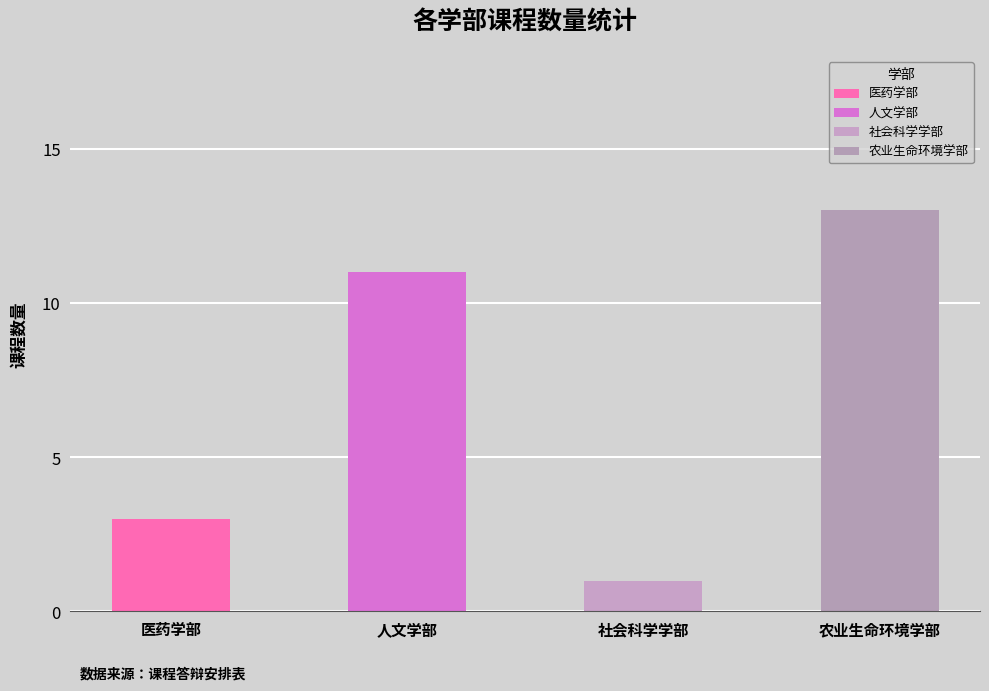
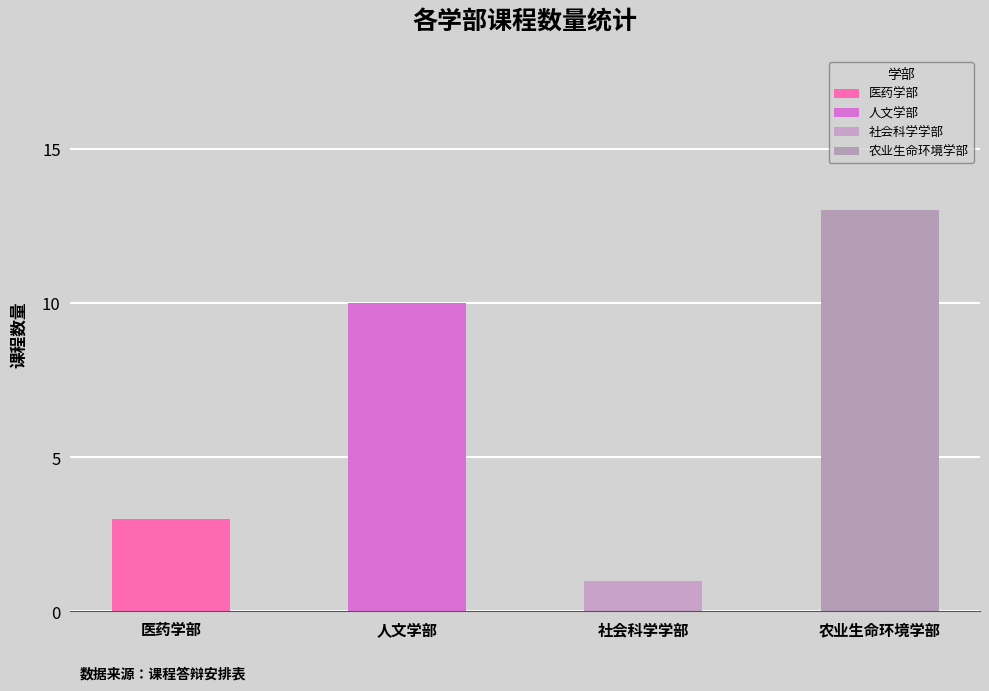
人文学部: 11 -> 10
